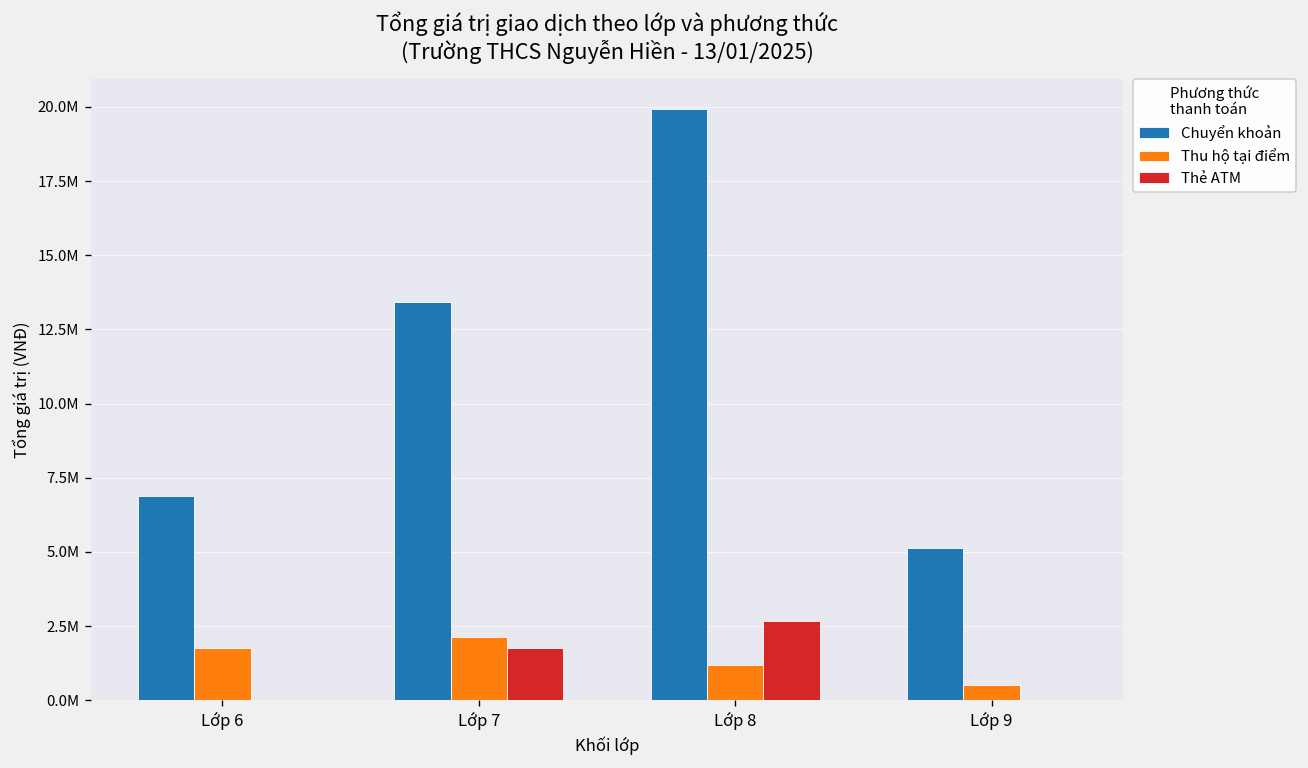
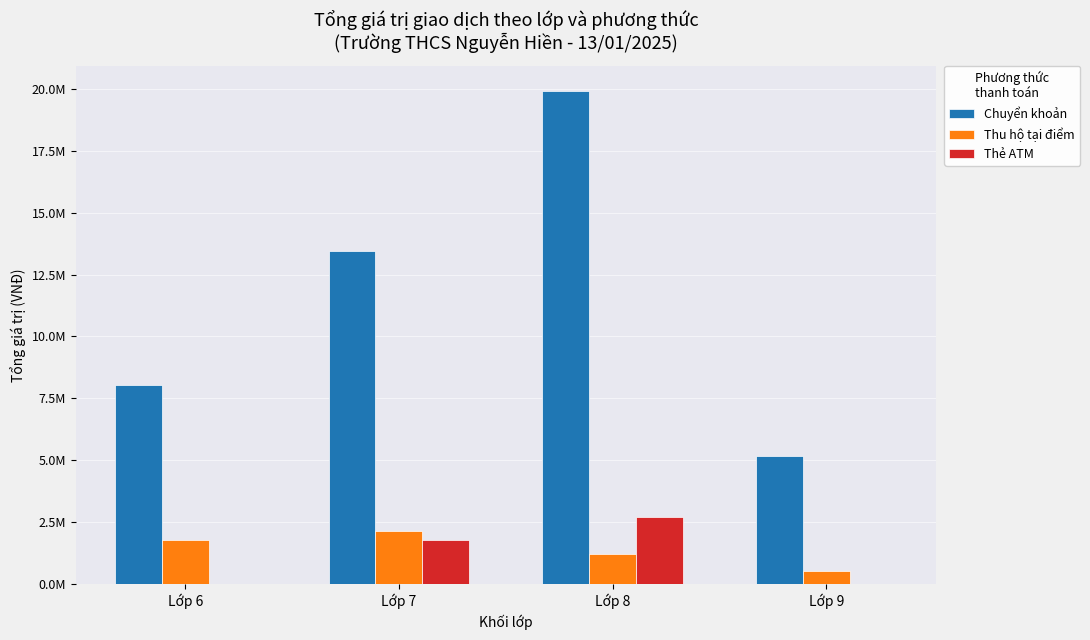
Chuyển khoản, Lớp 6: 6900000 -> 8000000
